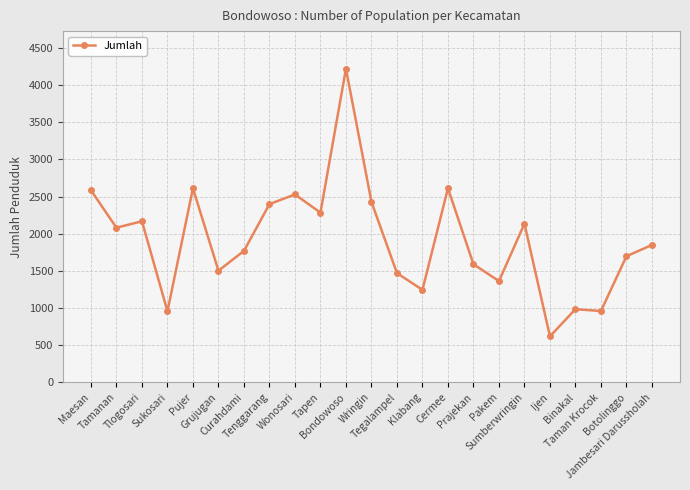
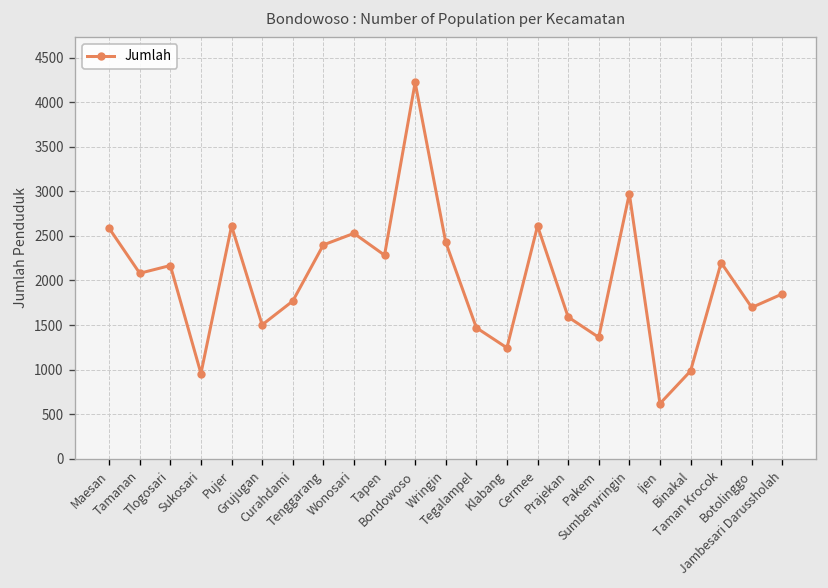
Sumberwringin: 2100 -> 3000
Taman Krocok: 1000 -> 2200
